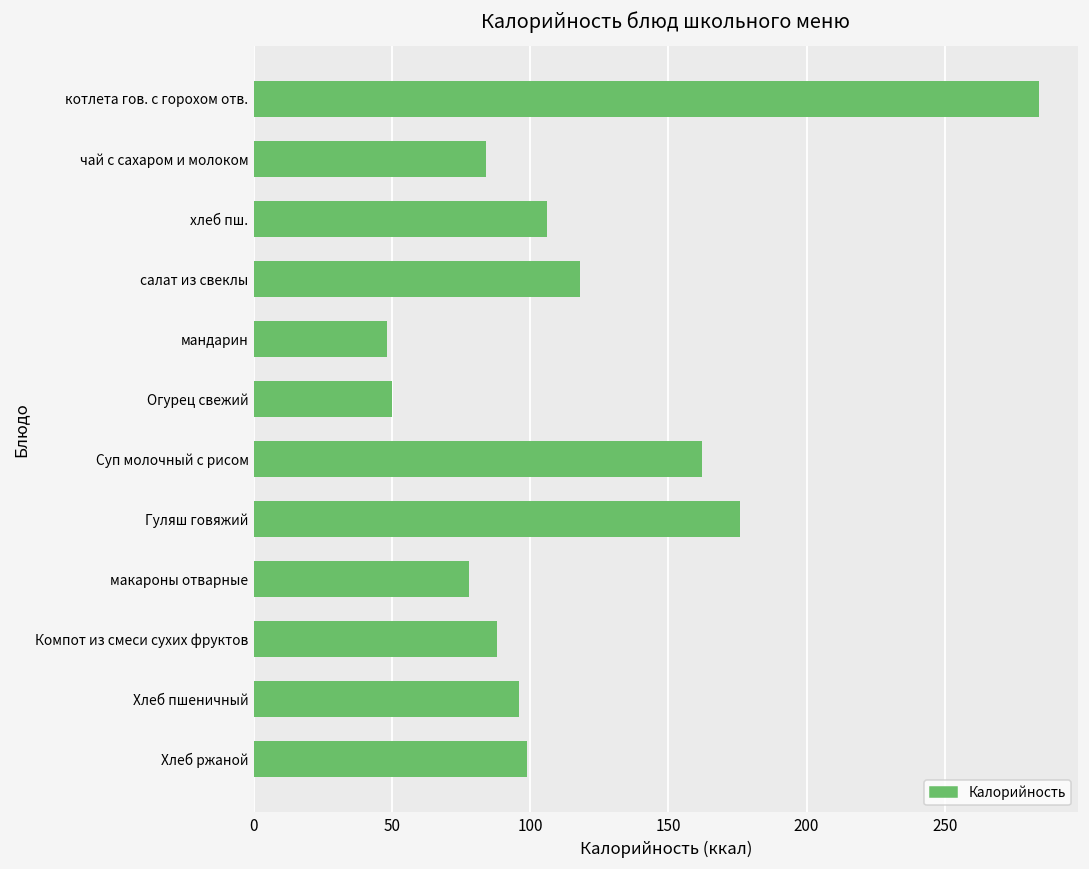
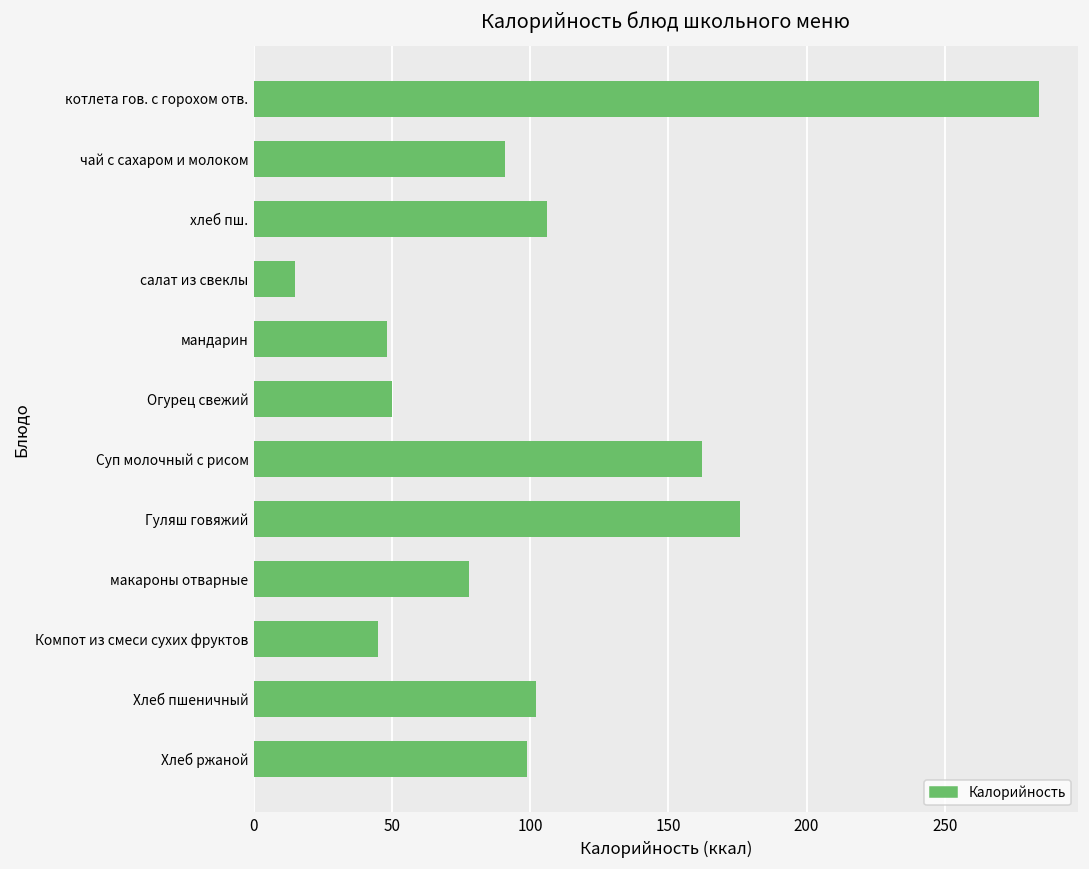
чай с сахаром и молоком: 84 -> 91
салат из свеклы: 118 -> 15
Компот из смеси сухих фруктов: 88 -> 45
Хлеб пшеничный: 96 -> 102
